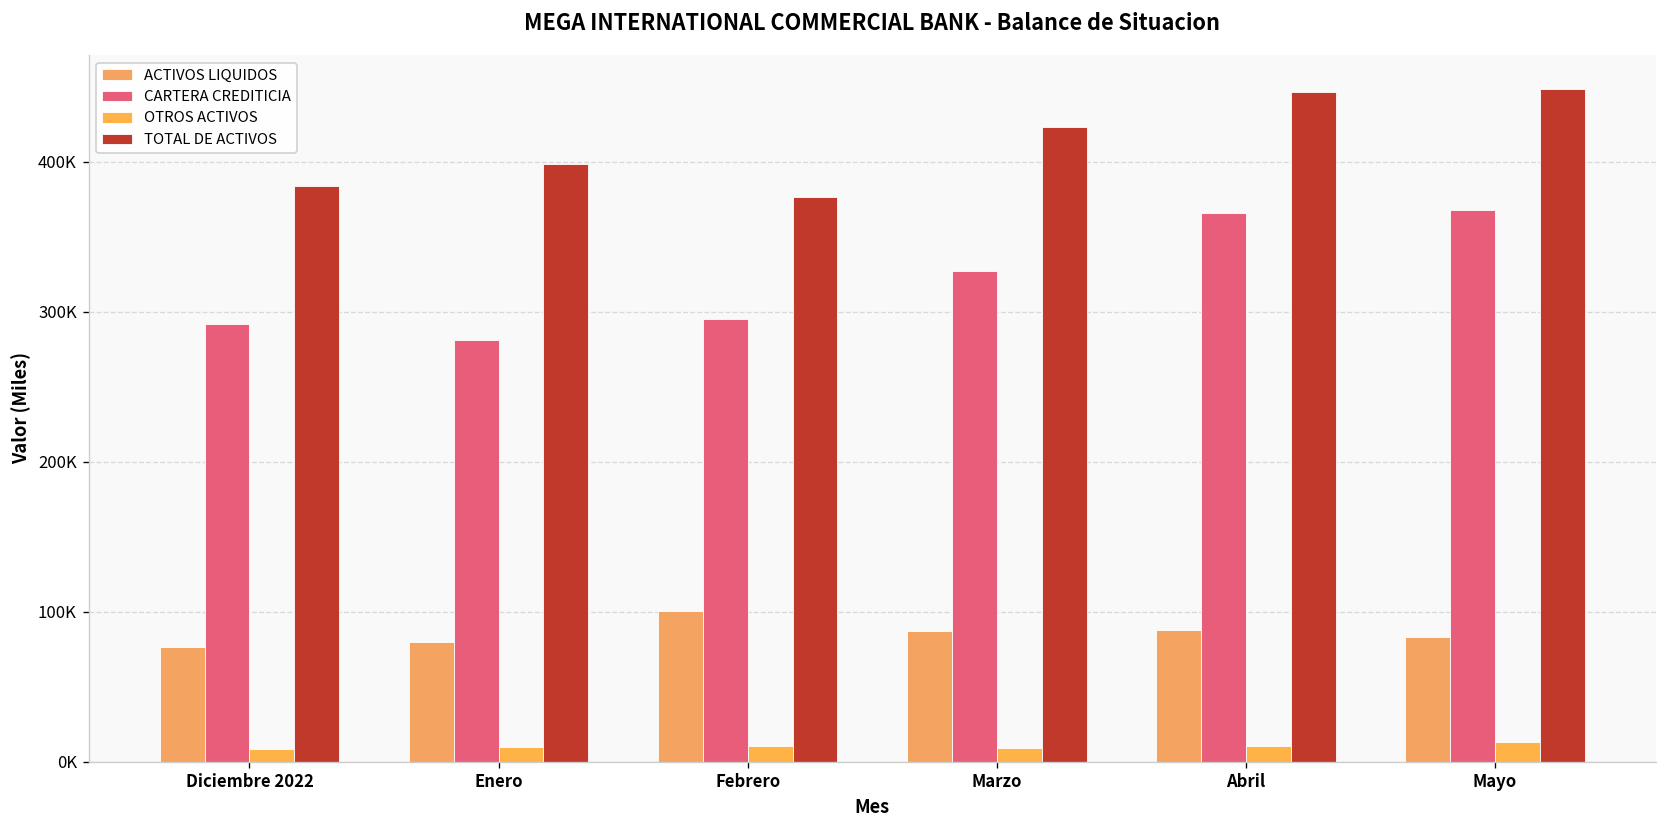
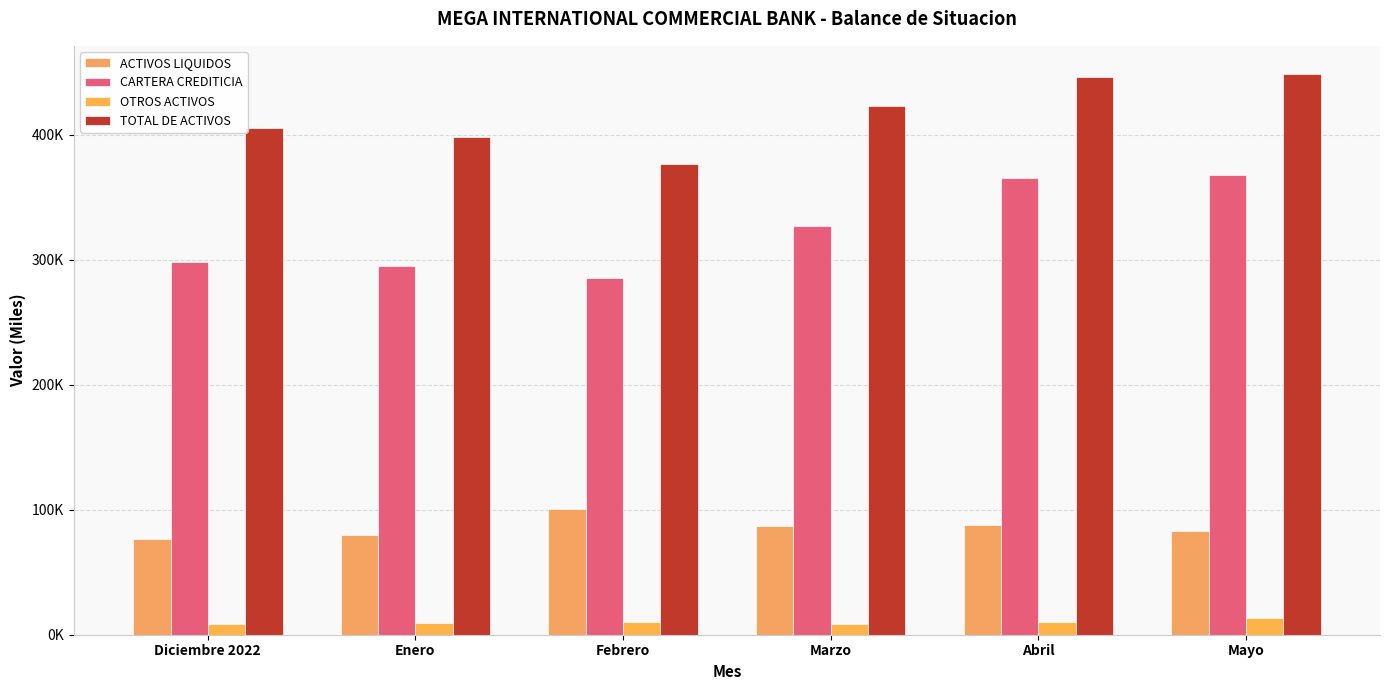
CARTERA CREDITICIA, Diciembre 2022: 292000 -> 298000
TOTAL DE ACTIVOS, Diciembre 2022: 384000 -> 406000
CARTERA CREDITICIA, Enero: 281000 -> 295000
CARTERA CREDITICIA, Febrero: 295000 -> 285000
